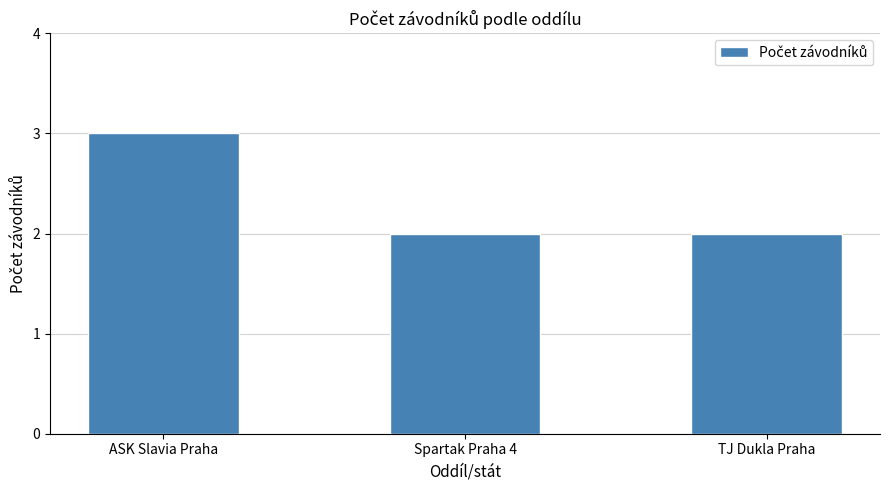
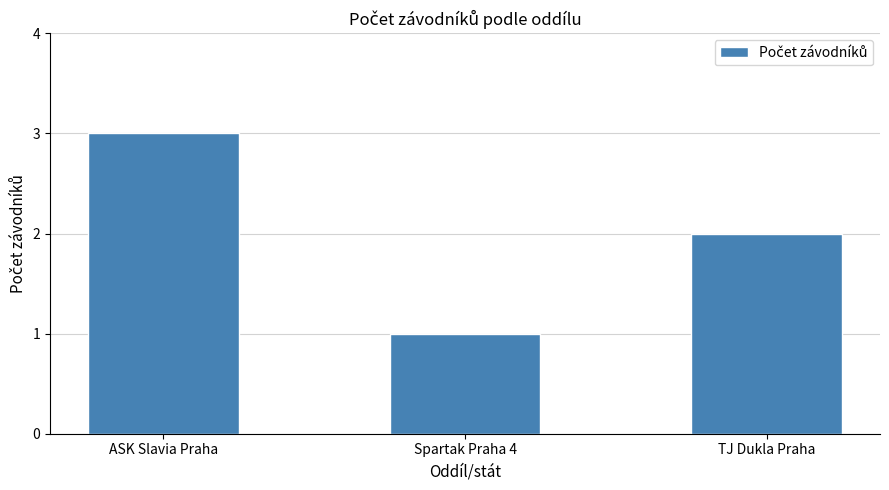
Spartak Praha 4: 2 -> 1
